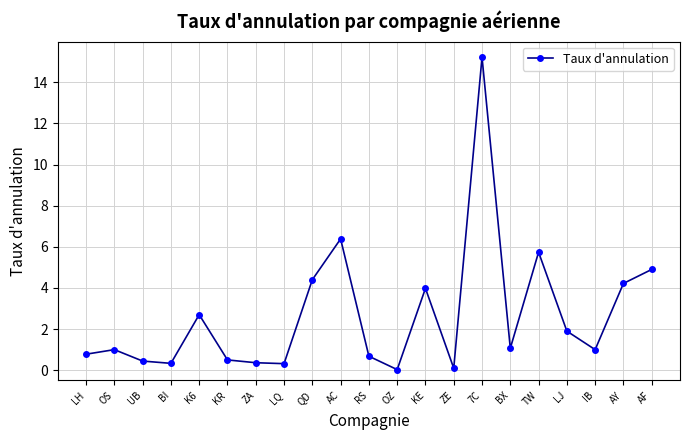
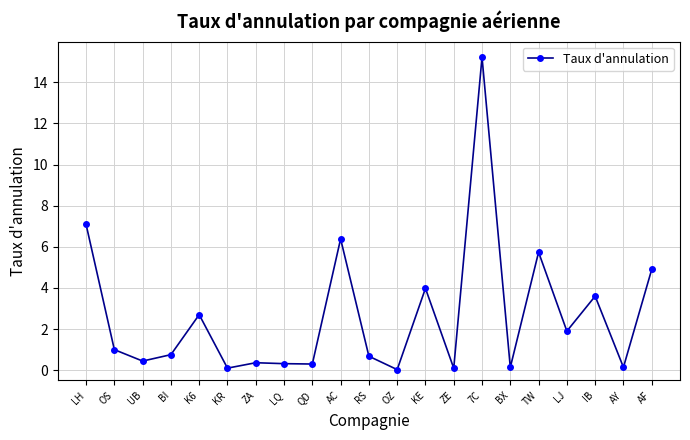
LH: 0.8 -> 7.1
BI: 0.3 -> 0.8
KR: 0.5 -> 0.1
QD: 4.4 -> 0.3
BX: 1.1 -> 0.1
IB: 1.0 -> 3.6
AY: 4.2 -> 0.1
